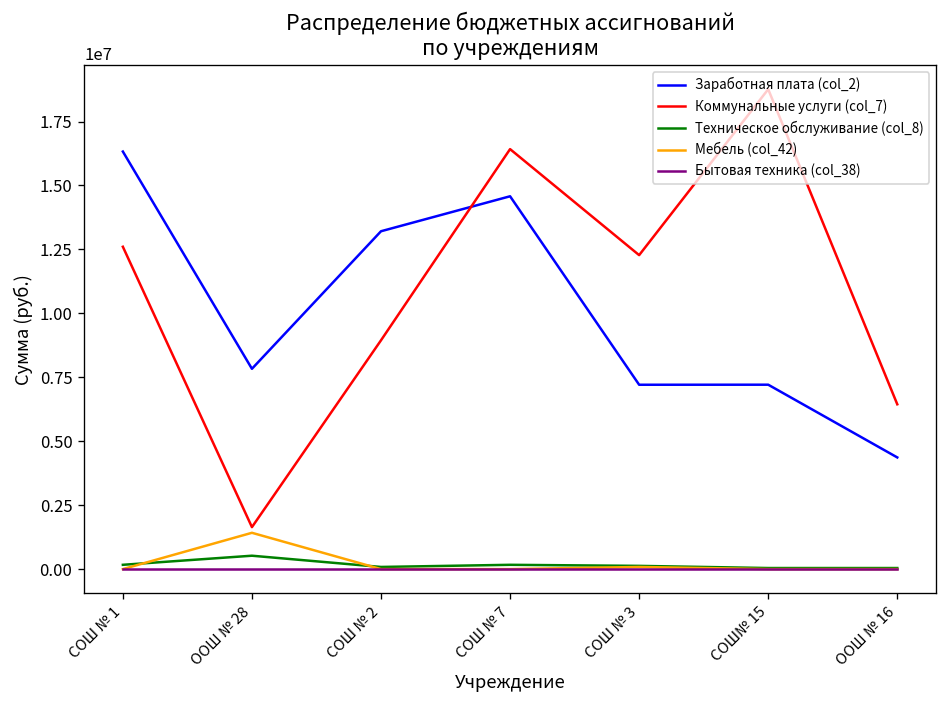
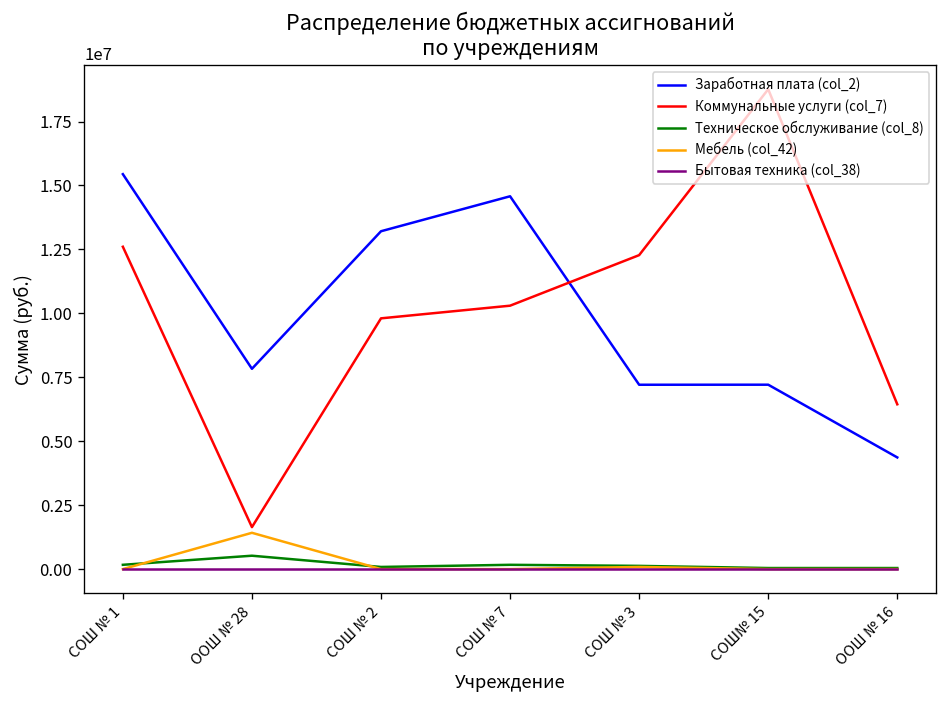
Заработная плата (col_2), СОШ № 1: 16300000 -> 15400000
Коммунальные услуги (col_7), СОШ № 2: 8900000 -> 9800000
Коммунальные услуги (col_7), СОШ № 7: 16400000 -> 10300000
